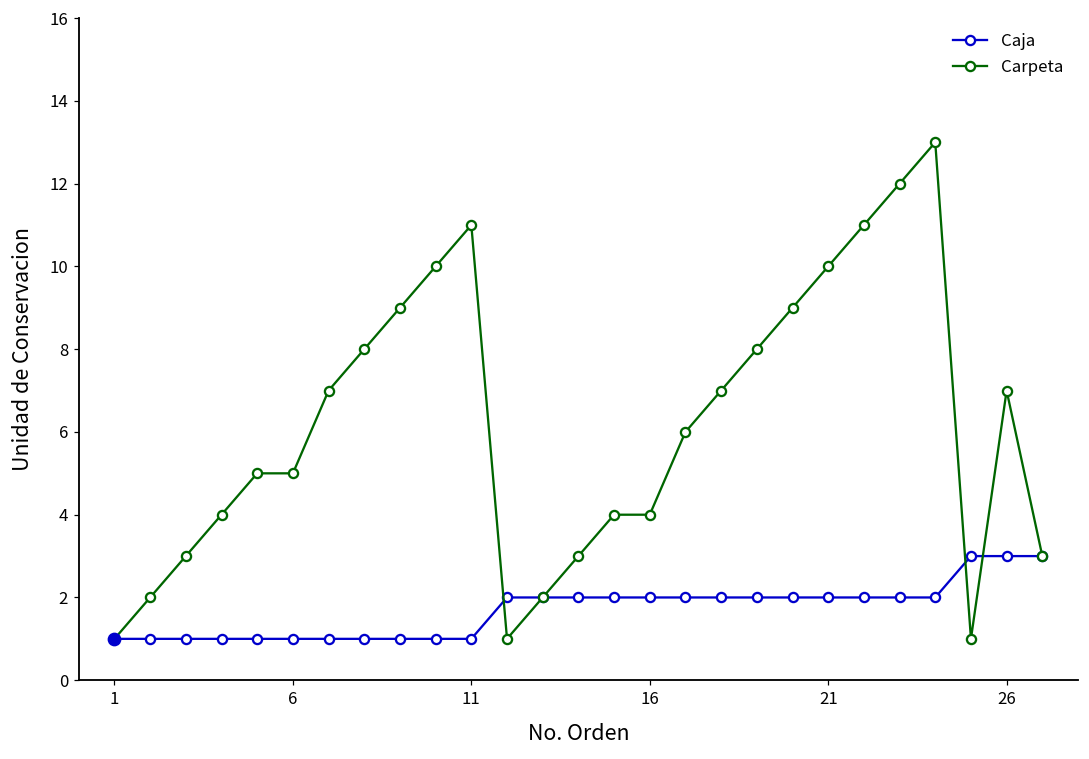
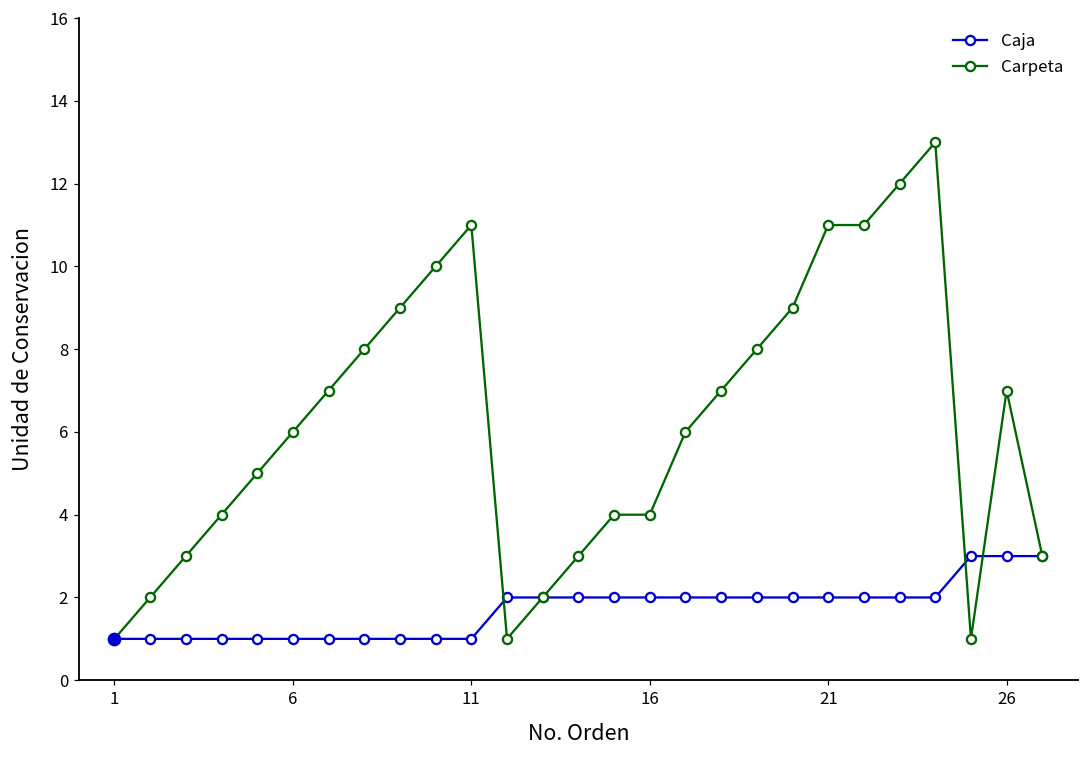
Carpeta, 6: 5 -> 6
Carpeta, 21: 10 -> 11
